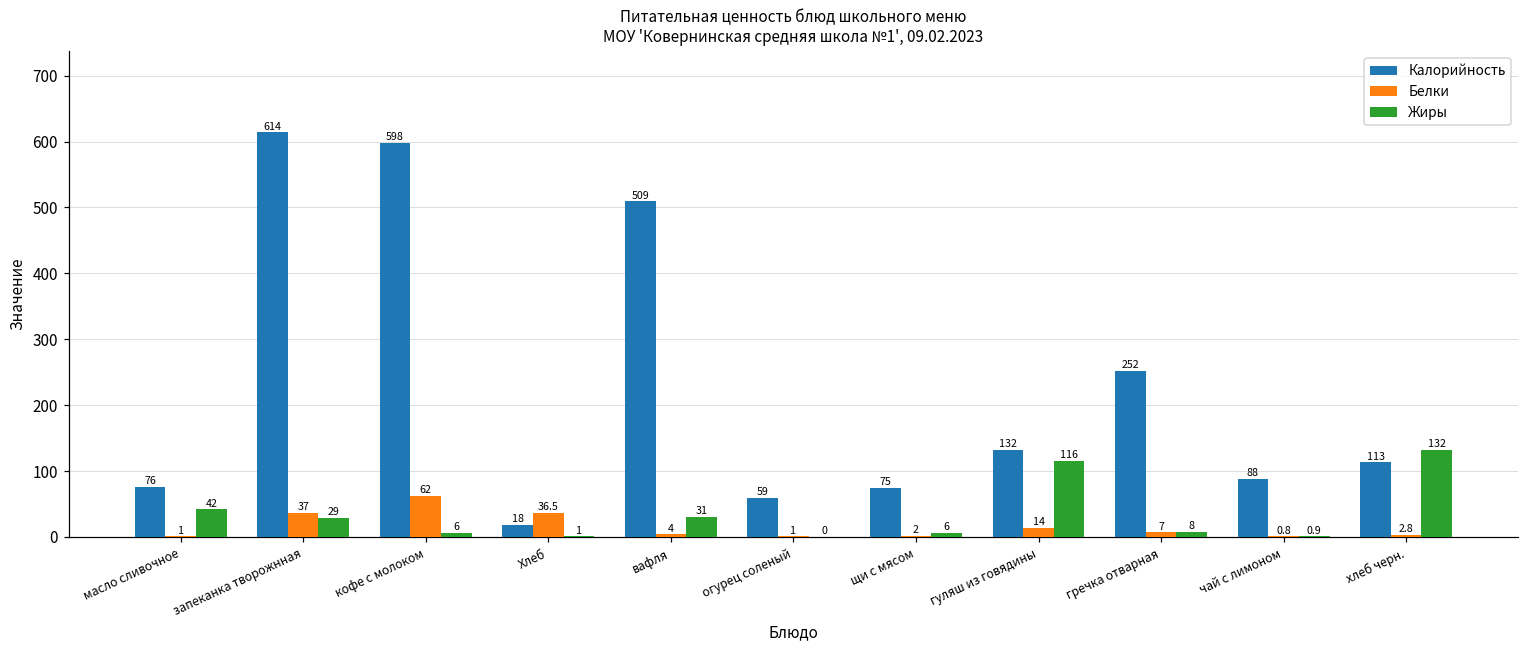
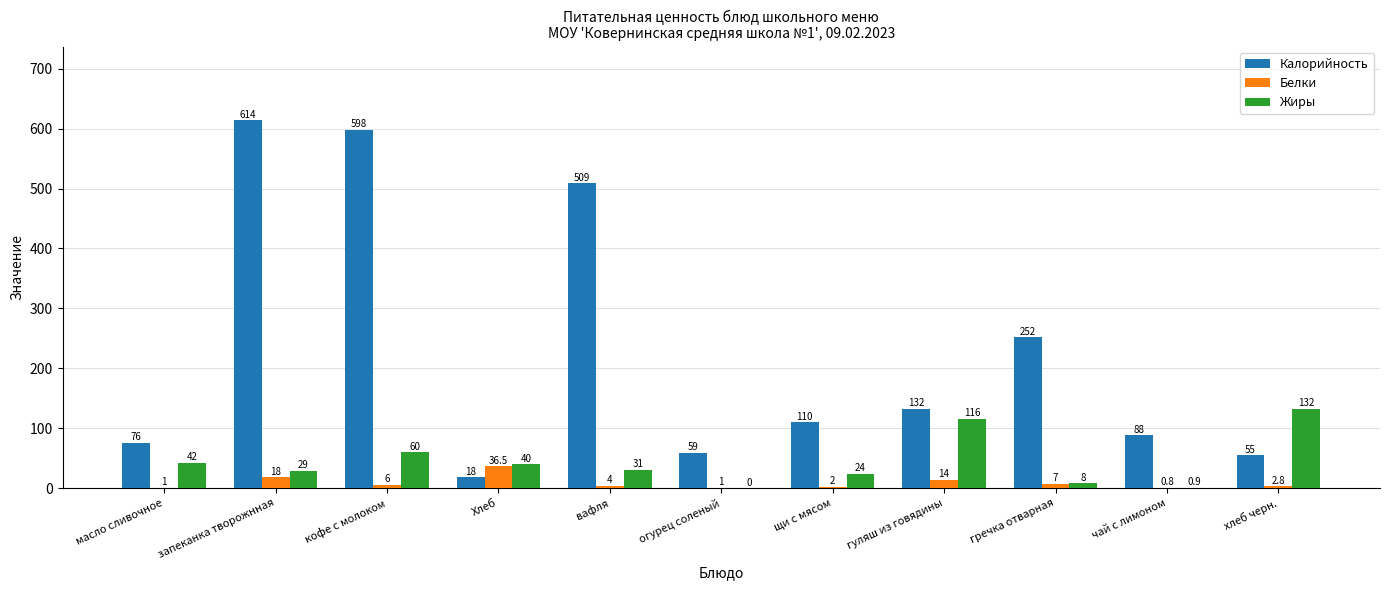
Белки, запеканка творожнная: 37 -> 18
Белки, кофе с молоком: 62 -> 6
Жиры, кофе с молоком: 6 -> 60
Жиры, Хлеб: 1 -> 40
Калорийность, щи с мясом: 75 -> 110
Жиры, щи с мясом: 6 -> 24
Калорийность, хлеб черн.: 113 -> 55
